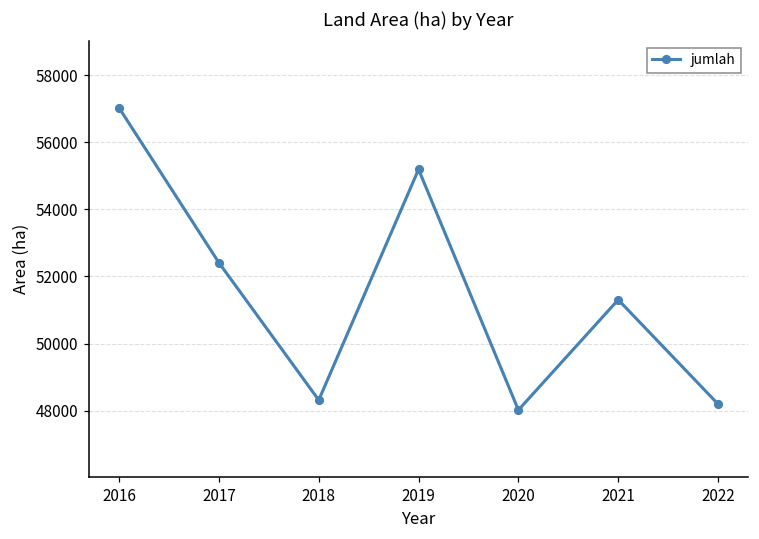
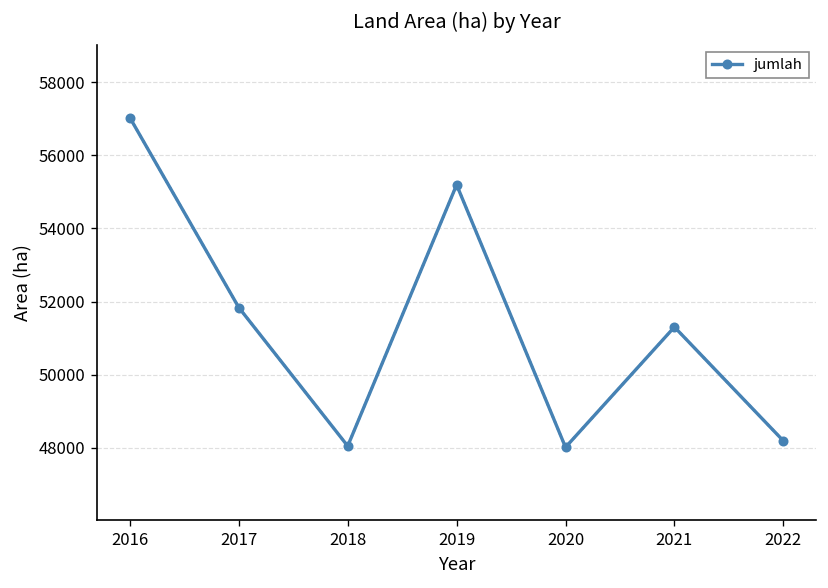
2017: 52400 -> 51800
2018: 48300 -> 48100
